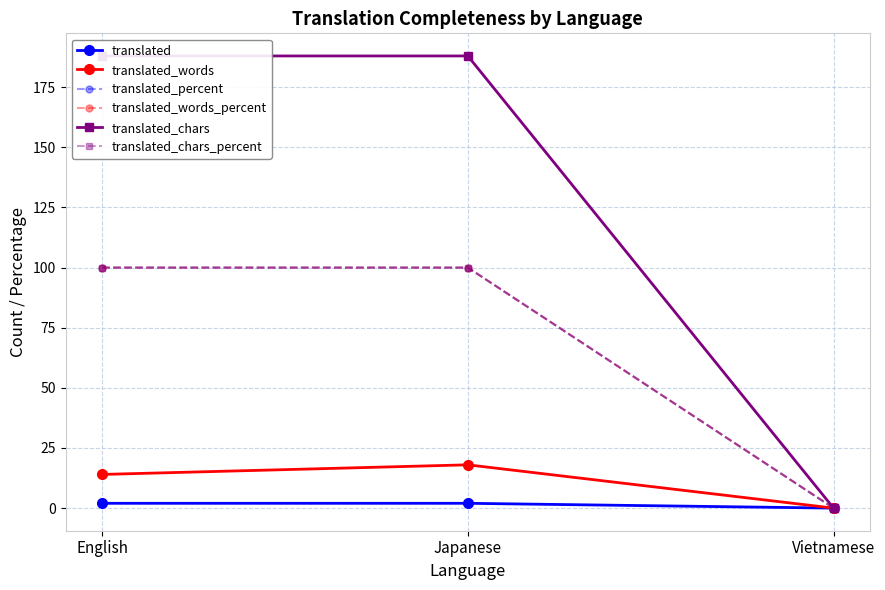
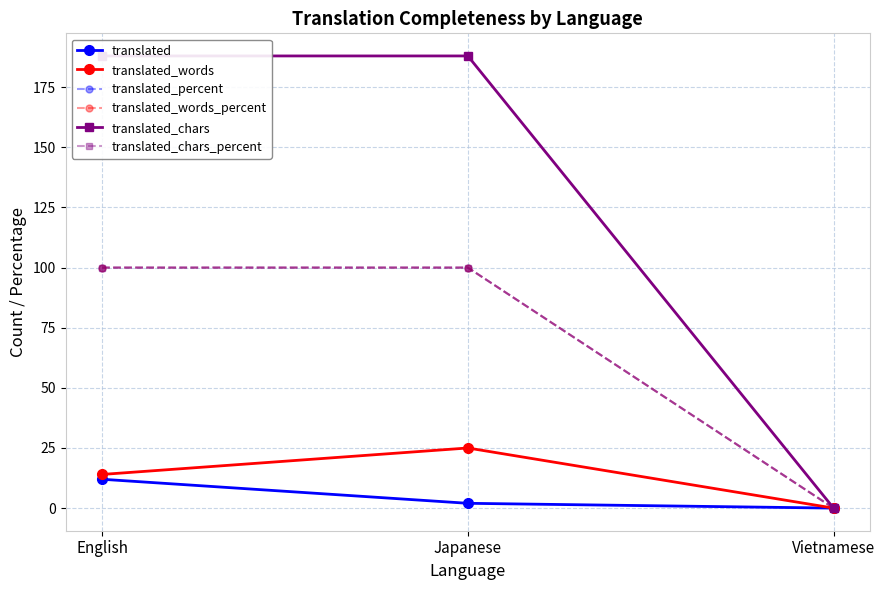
translated, English: 2 -> 12
translated_words, Japanese: 18 -> 25
